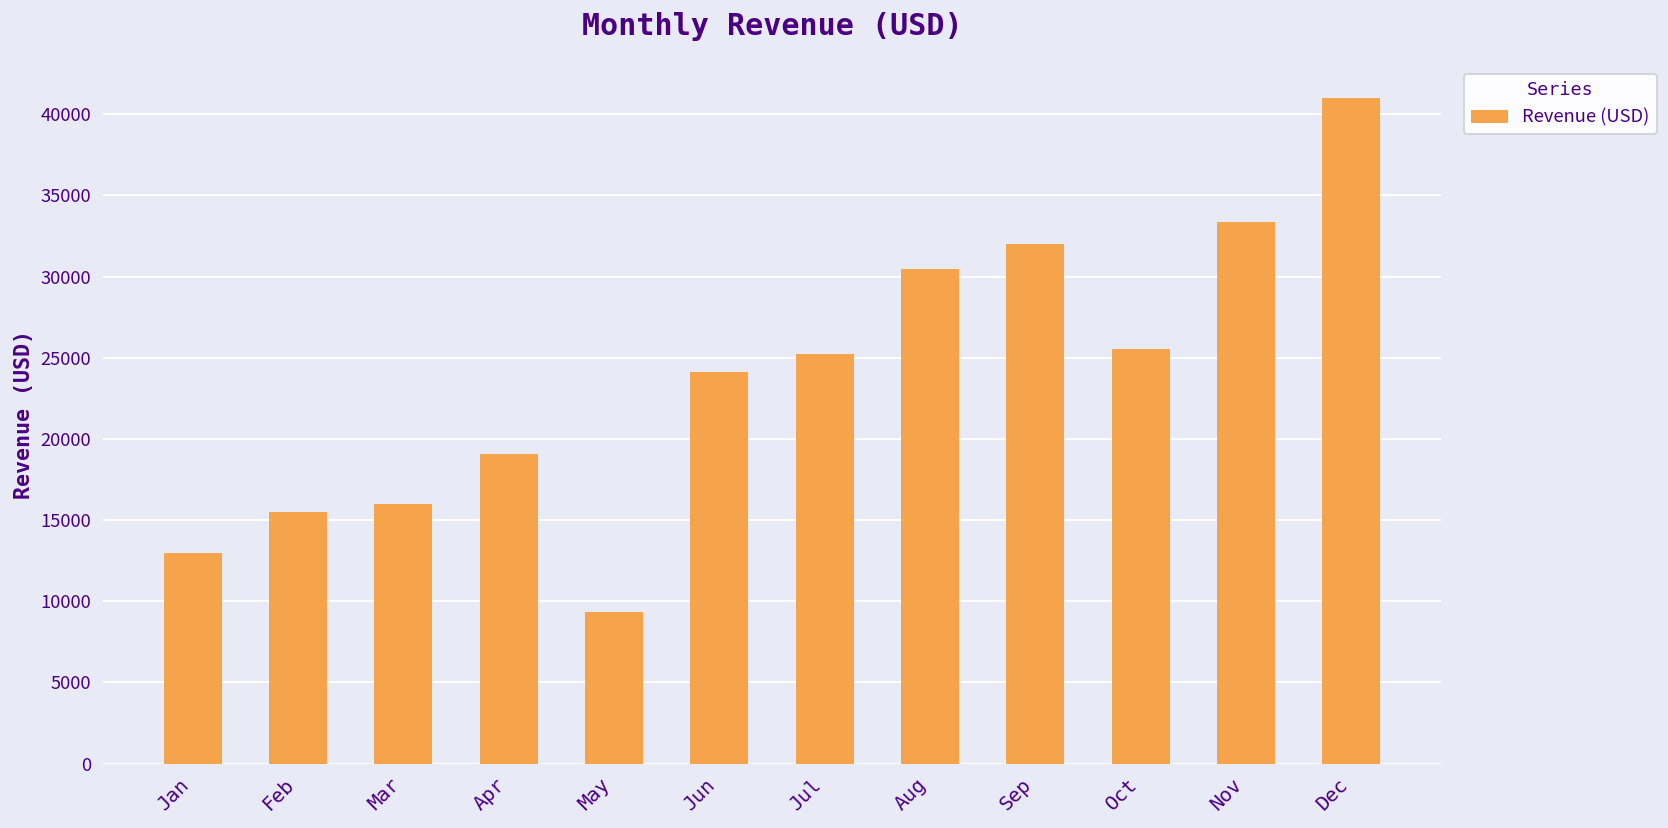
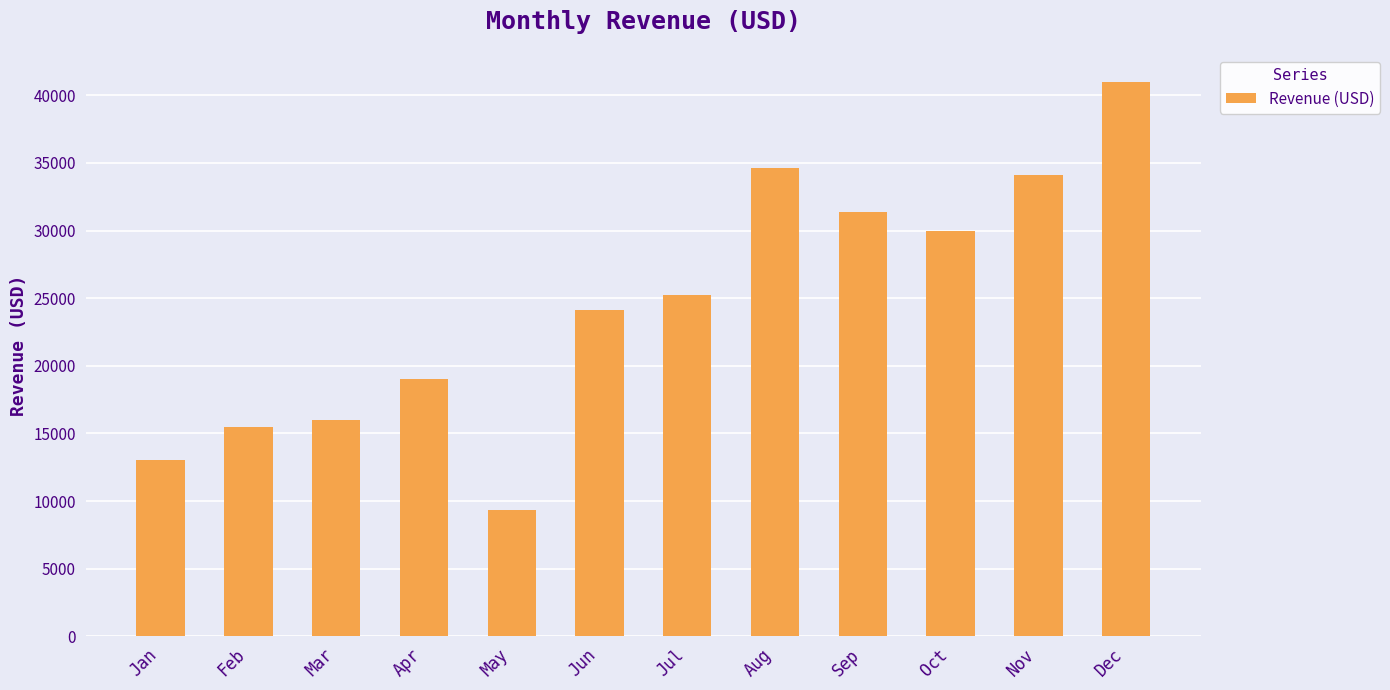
Aug: 30500 -> 34600
Sep: 32000 -> 31400
Oct: 25500 -> 30000
Nov: 33400 -> 34100
